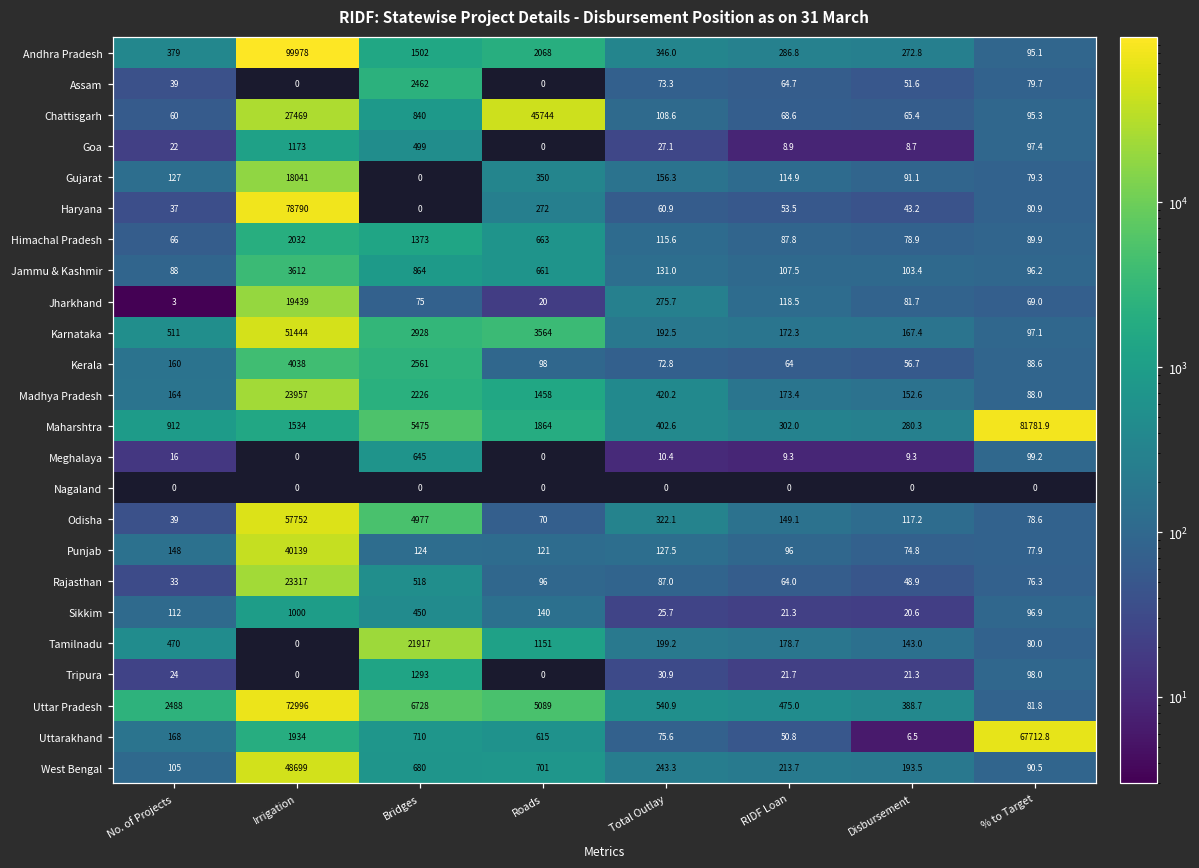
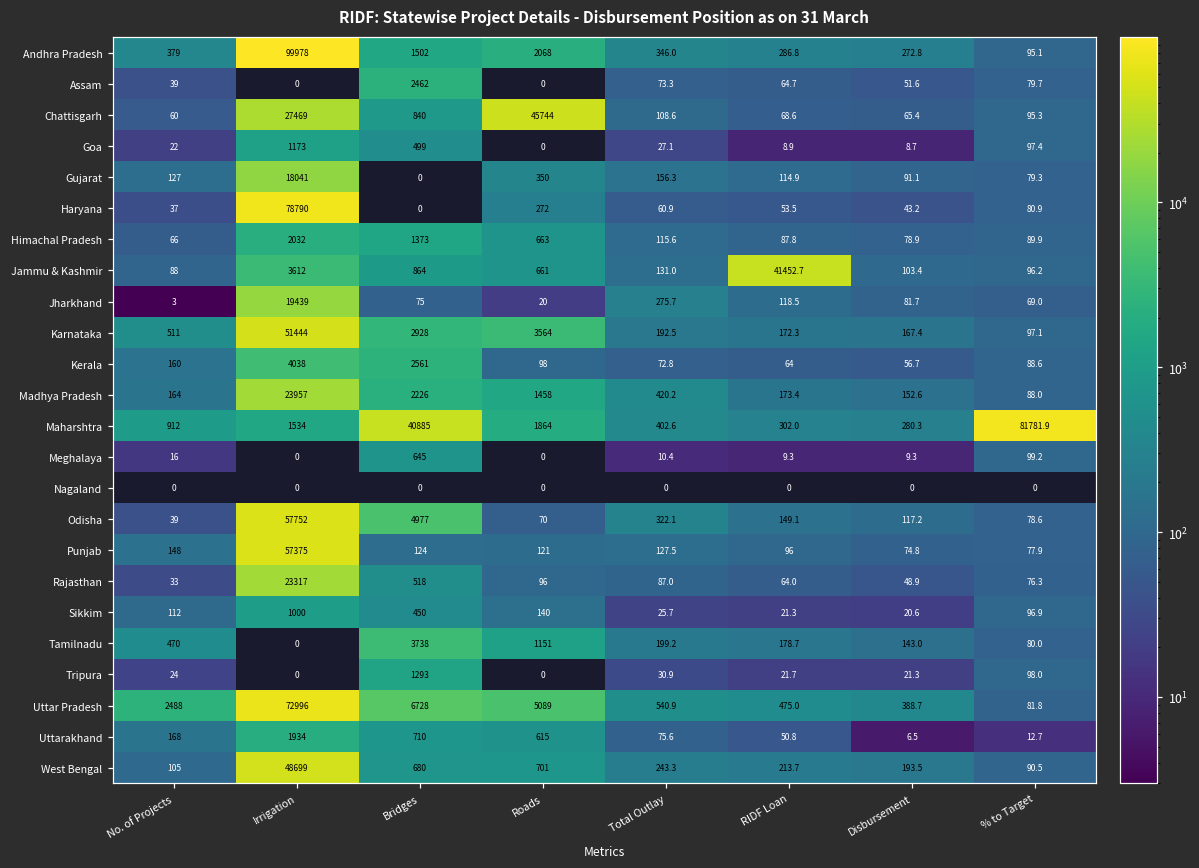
Jammu & Kashmir, RIDF Loan: 107.5 -> 41452.7
Maharshtra, Bridges: 5475 -> 40885
Punjab, Irrigation: 40139 -> 57375
Tamilnadu, Bridges: 21917 -> 3738
Uttarakhand, % to Target: 67712.8 -> 12.7
